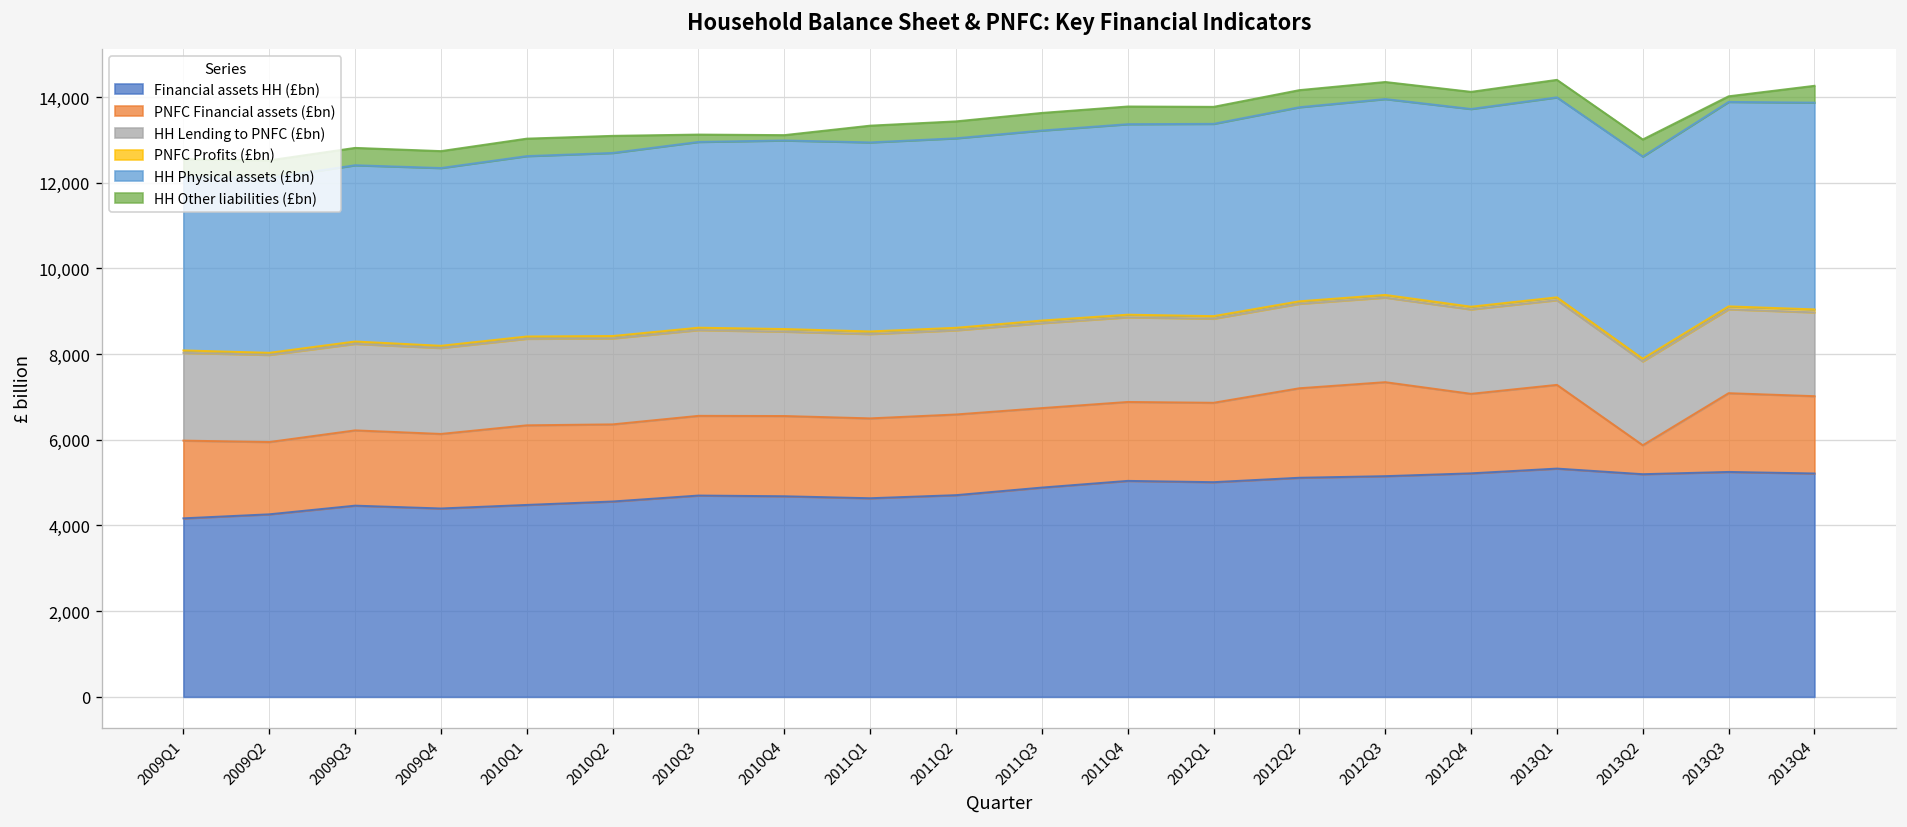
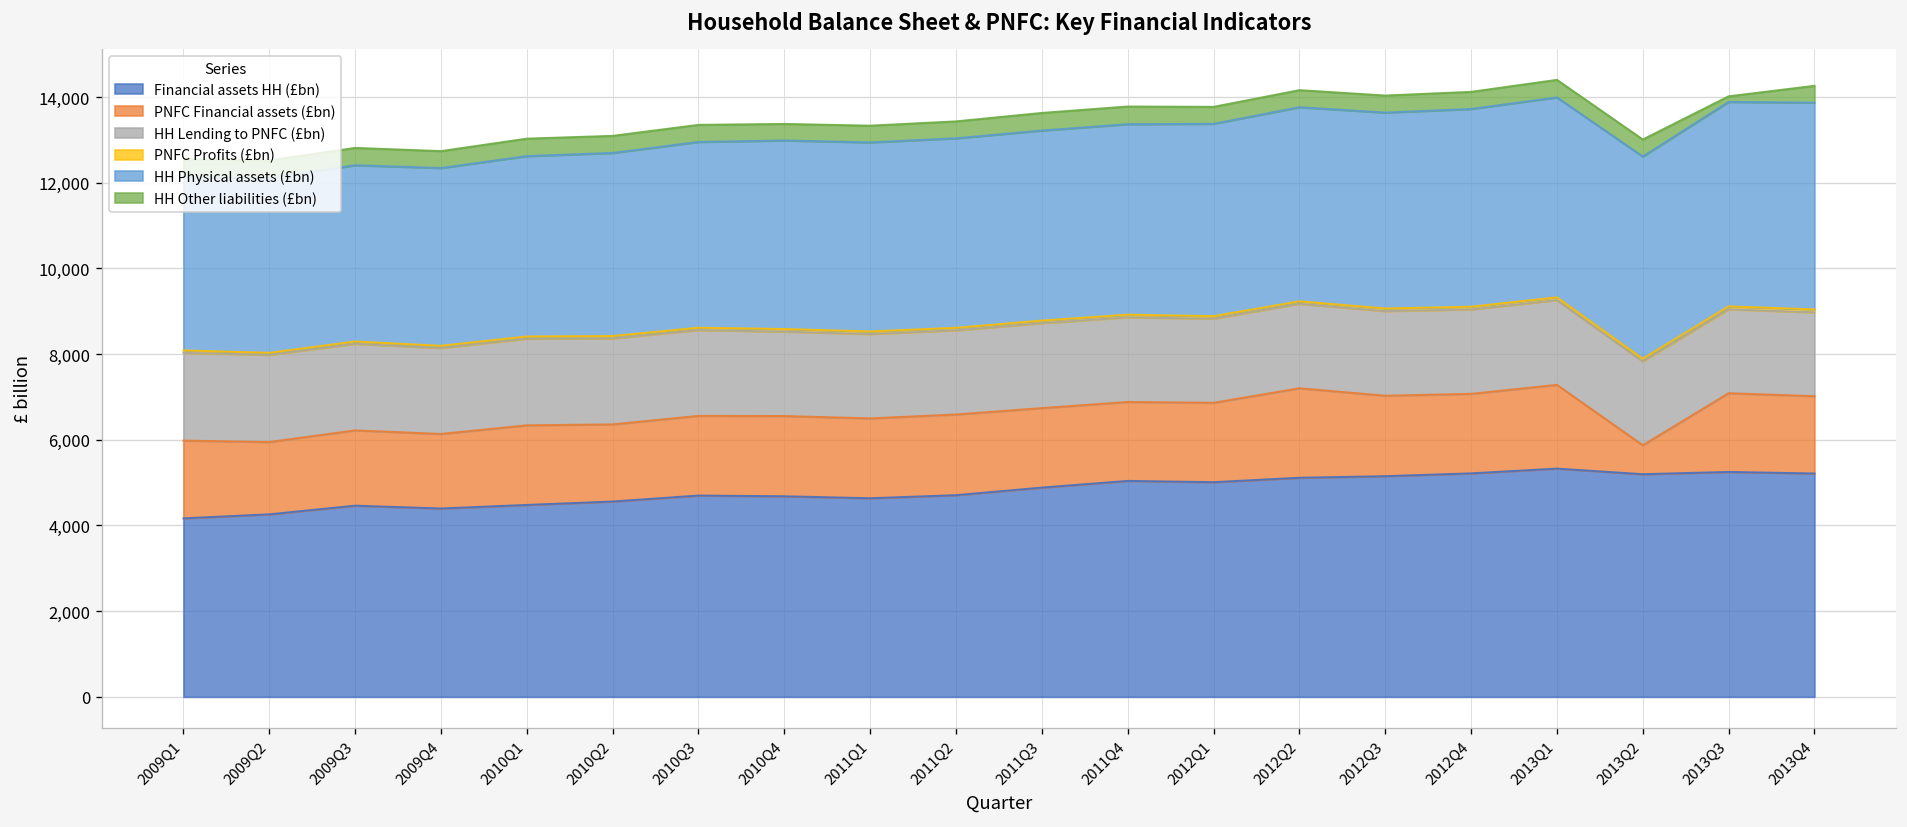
HH Other liabilities (£bn), 2010Q3: 200 -> 400
HH Other liabilities (£bn), 2010Q4: 100 -> 400
PNFC Financial assets (£bn), 2012Q3: 2,200 -> 1,900
